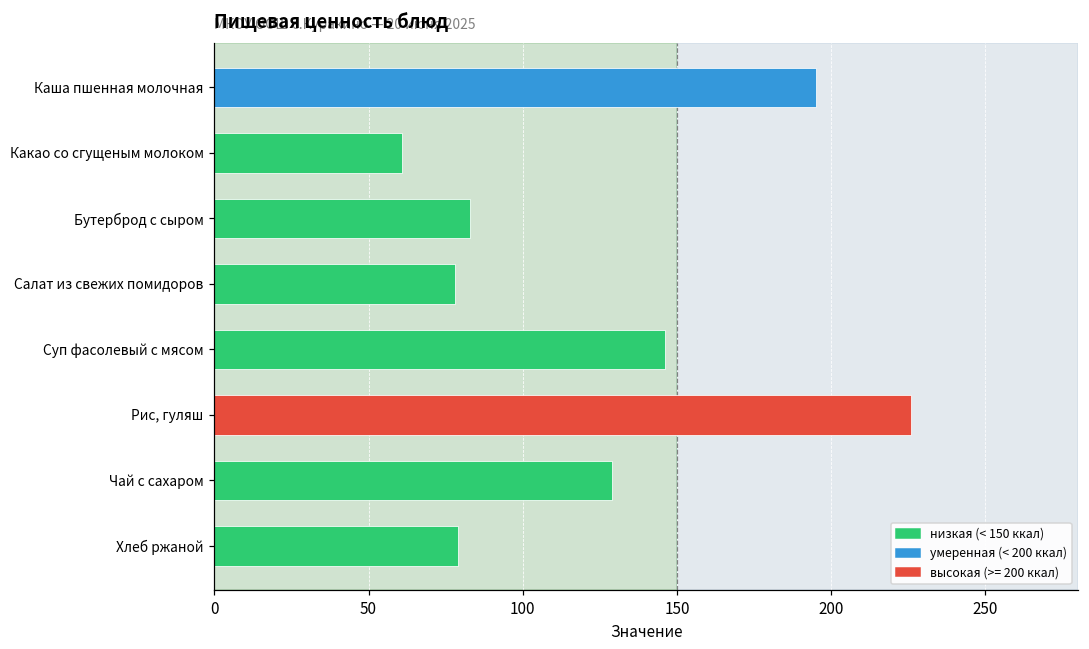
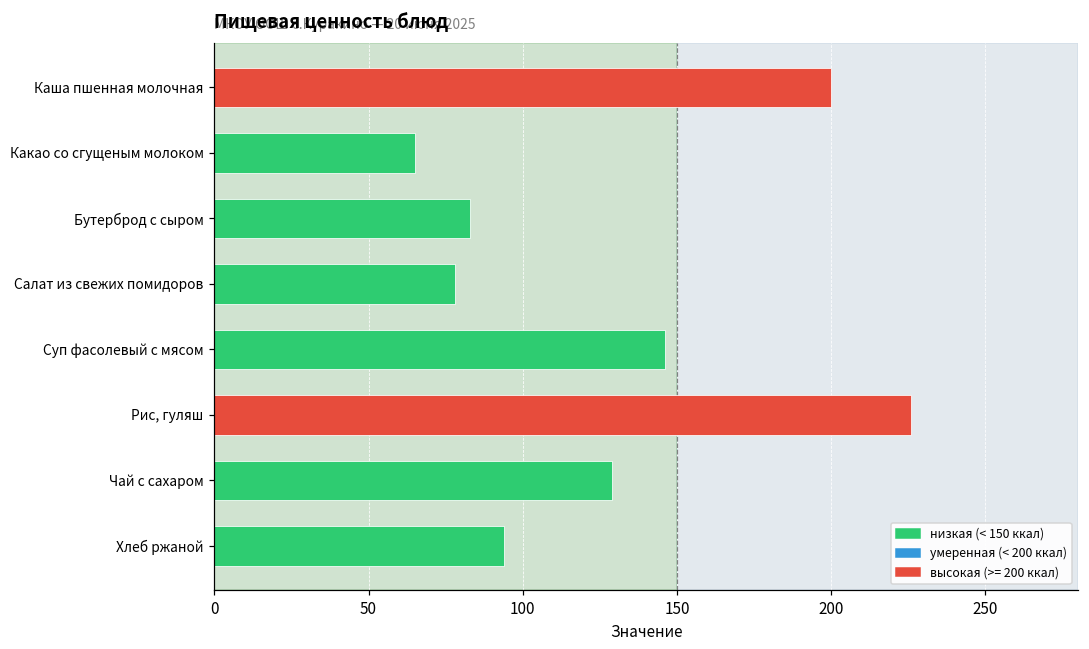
Каша пшенная молочная: 195 -> 200
Какао со сгущеным молоком: 61 -> 65
Хлеб ржаной: 79 -> 94
